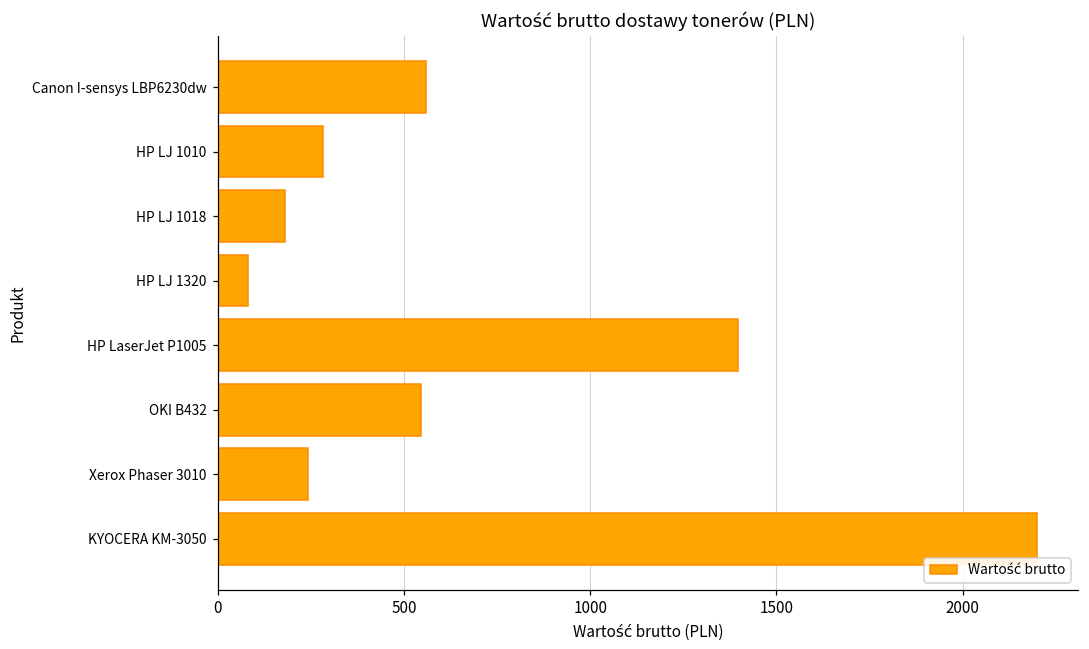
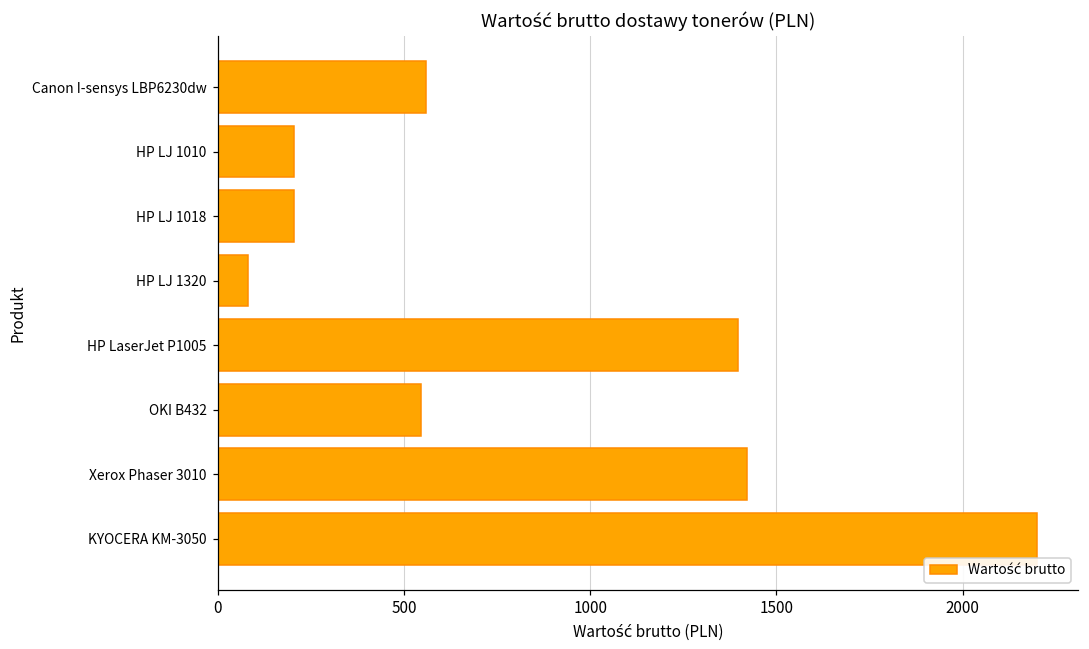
HP LJ 1010: 280 -> 200
HP LJ 1018: 180 -> 200
Xerox Phaser 3010: 240 -> 1420
